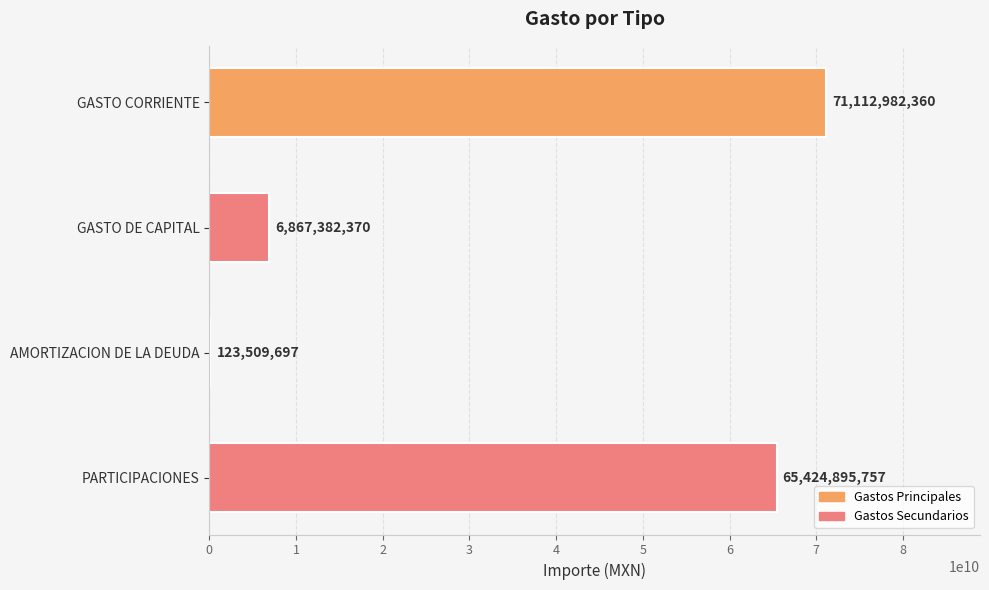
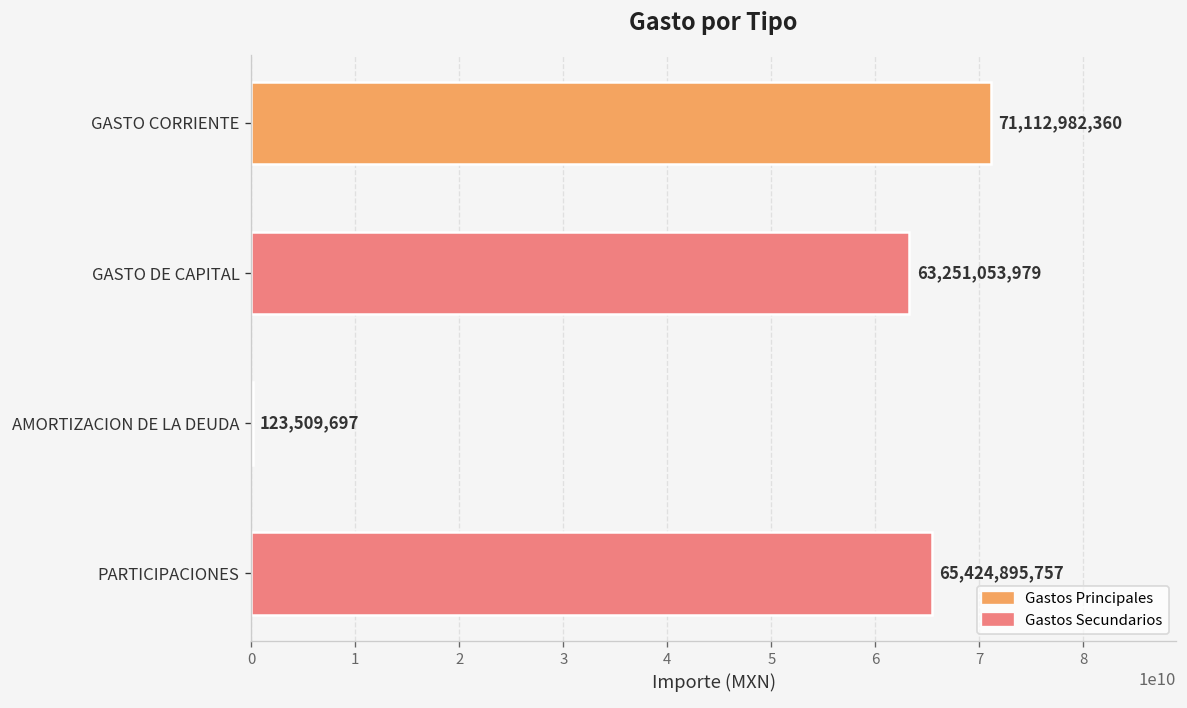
GASTO DE CAPITAL: 6,867,382,370 -> 63,251,053,979
